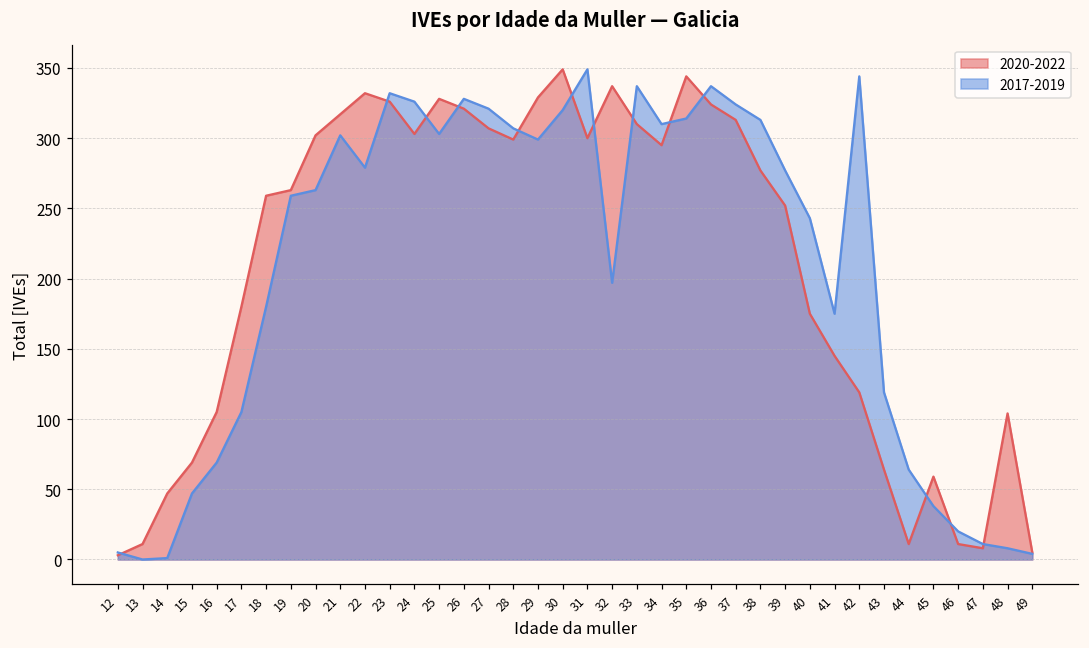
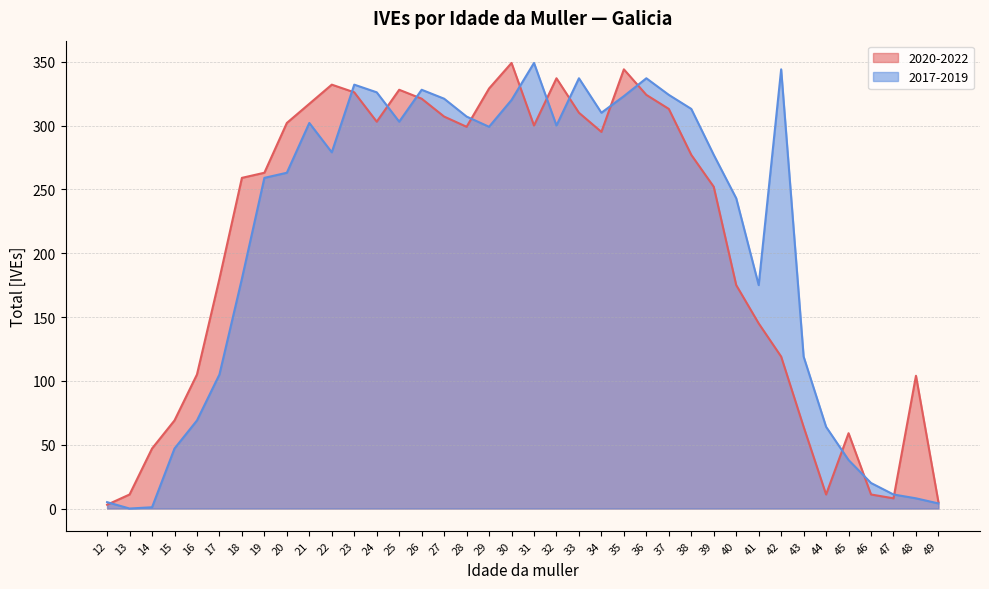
2017-2019, 32: 197 -> 300
2017-2019, 35: 314 -> 323
